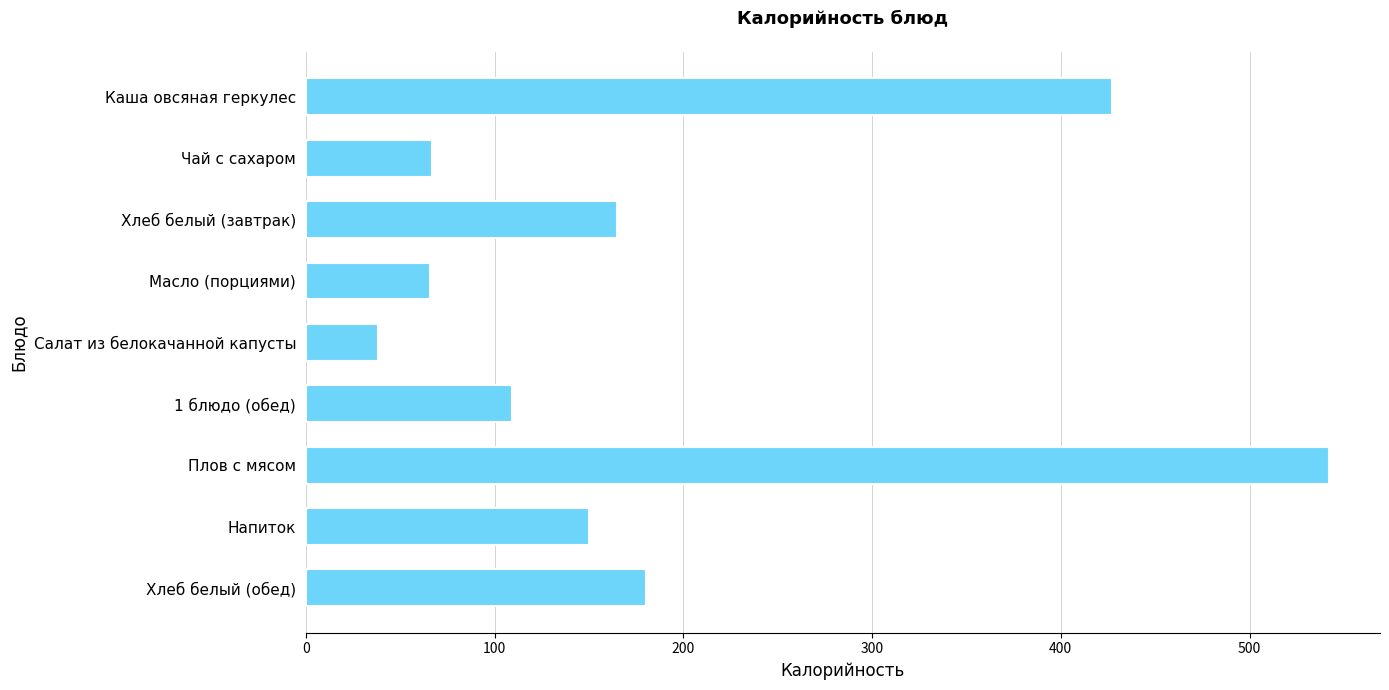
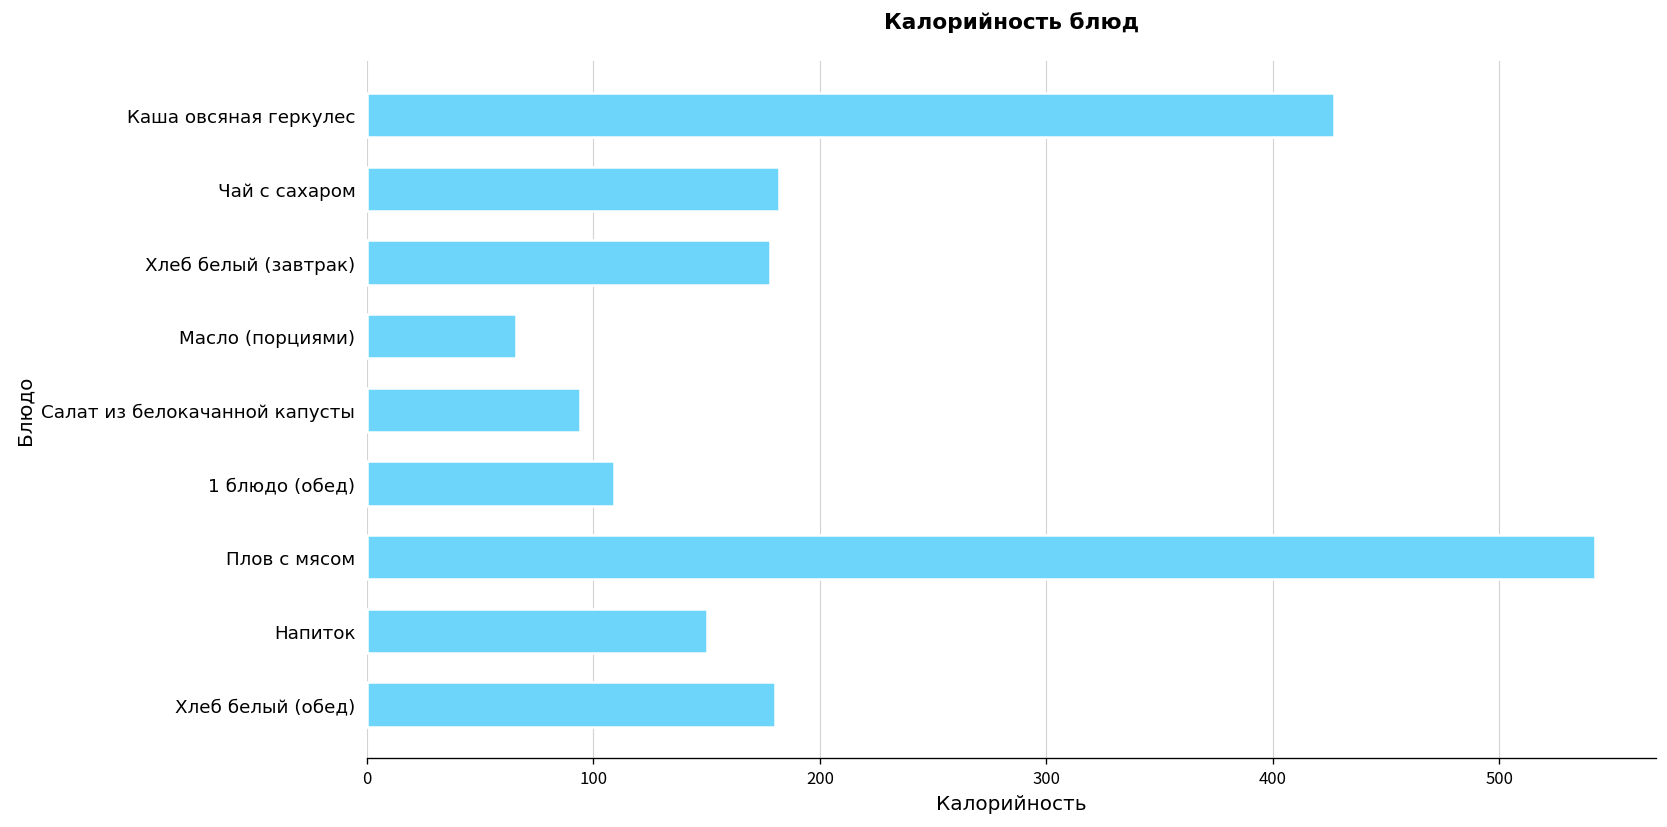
Чай с сахаром: 67 -> 182
Хлеб белый (завтрак): 165 -> 178
Салат из белокачанной капусты: 38 -> 94
